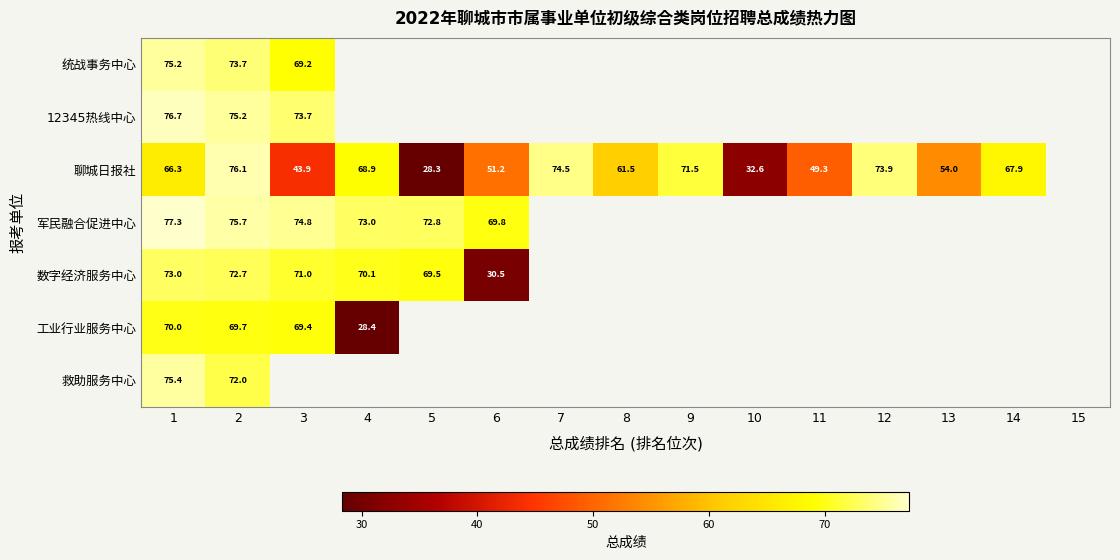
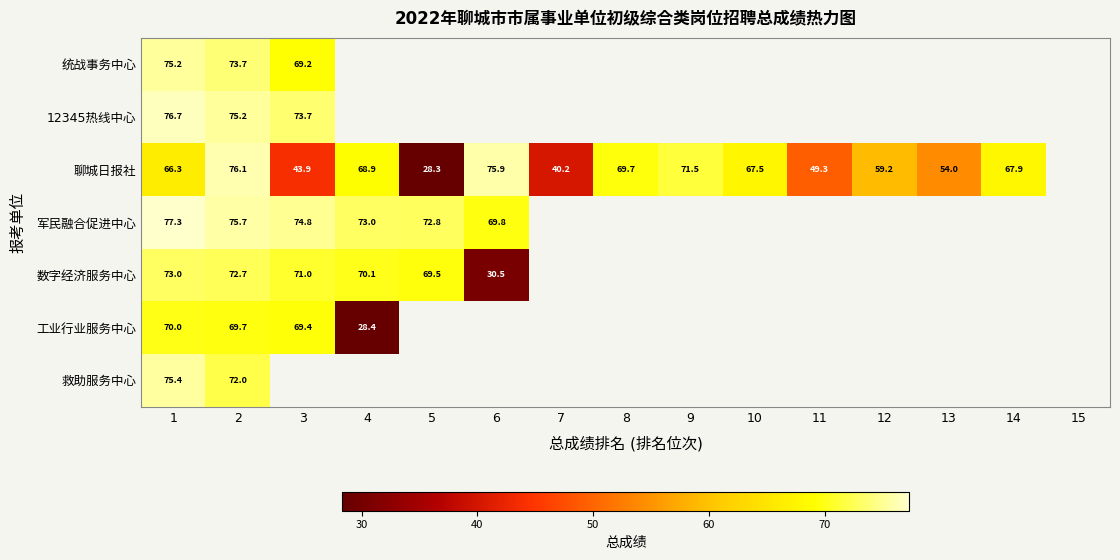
聊城日报社, 6: 51.2 -> 75.9
聊城日报社, 7: 74.5 -> 40.2
聊城日报社, 8: 61.5 -> 69.7
聊城日报社, 10: 32.6 -> 67.5
聊城日报社, 12: 73.9 -> 59.2
